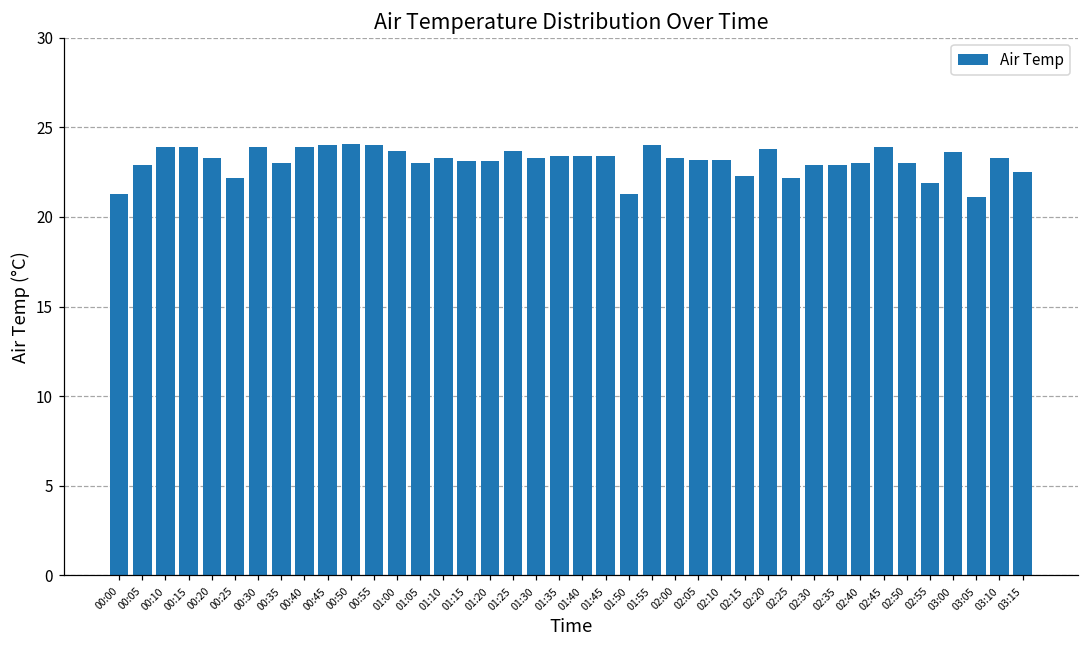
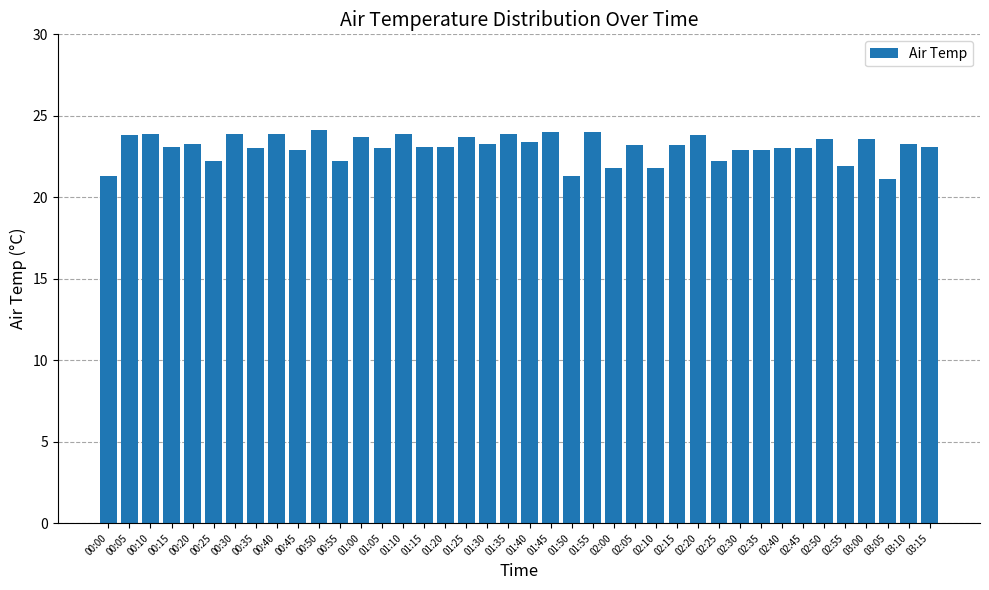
00:05: 22.9 -> 23.8
00:15: 23.9 -> 23.1
00:45: 24.0 -> 22.9
00:55: 24.0 -> 22.2
01:10: 23.3 -> 23.9
01:35: 23.4 -> 23.9
01:45: 23.4 -> 24.0
02:00: 23.3 -> 21.8
02:10: 23.2 -> 21.8
02:15: 22.3 -> 23.2
02:45: 23.9 -> 23.0
02:50: 23.0 -> 23.6
03:15: 22.5 -> 23.1
